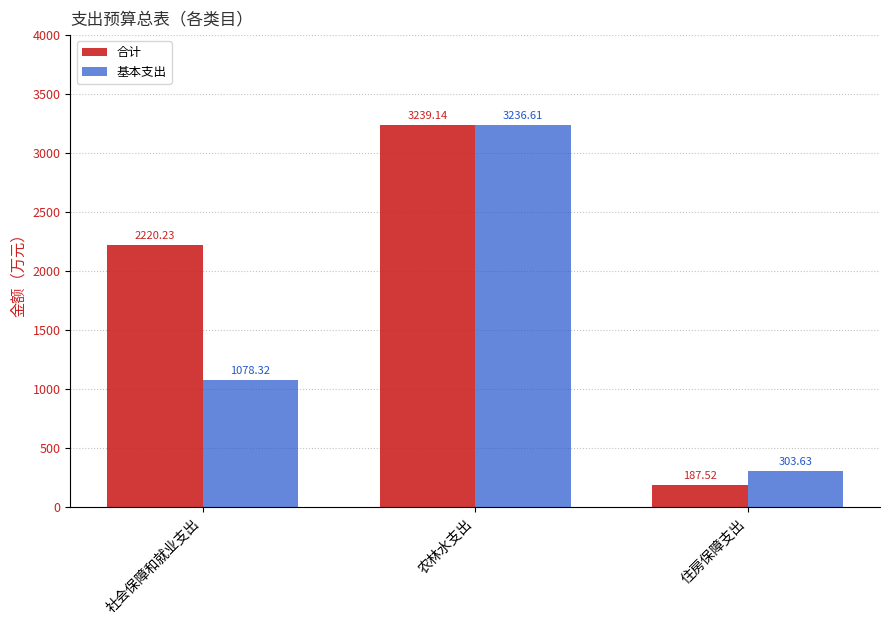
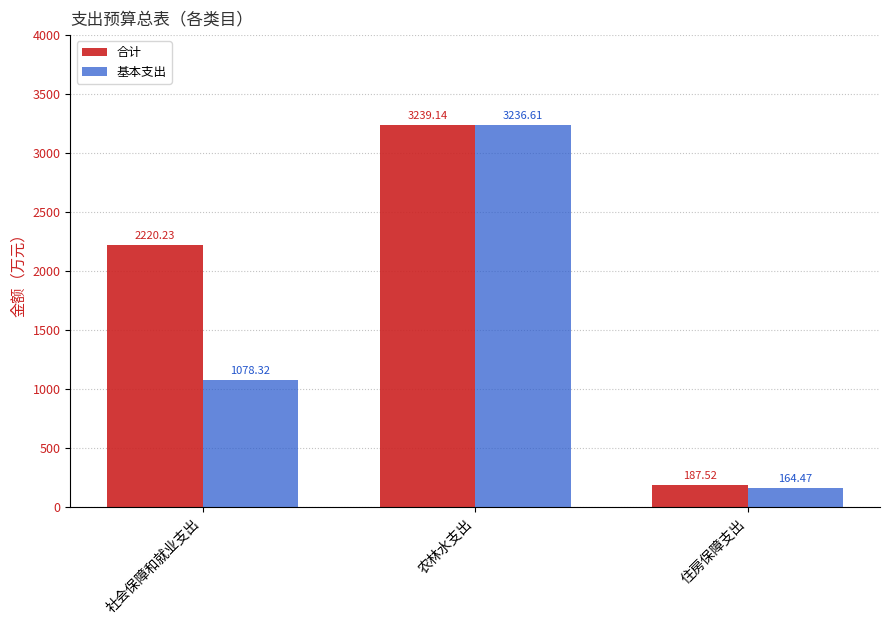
基本支出, 住房保障支出: 303.63 -> 164.47
